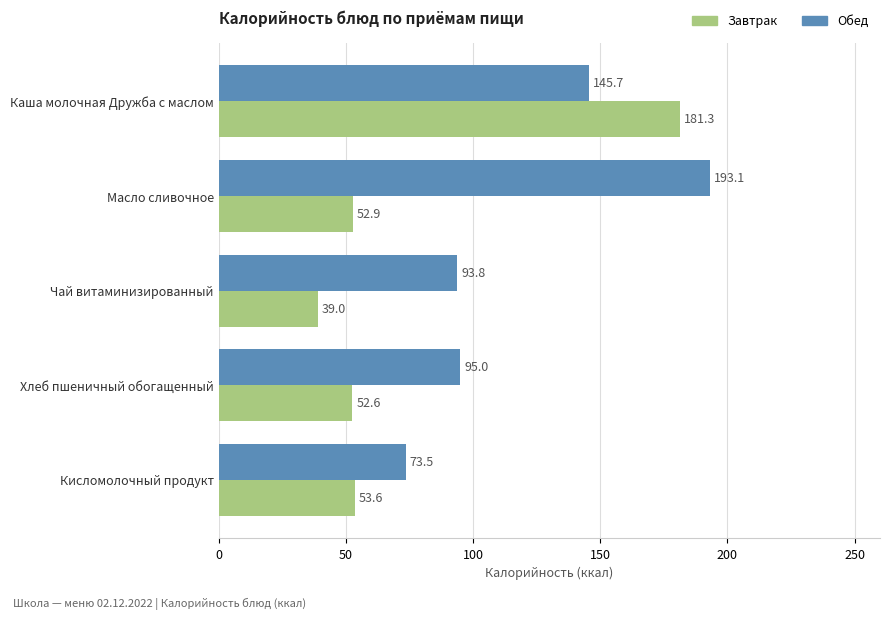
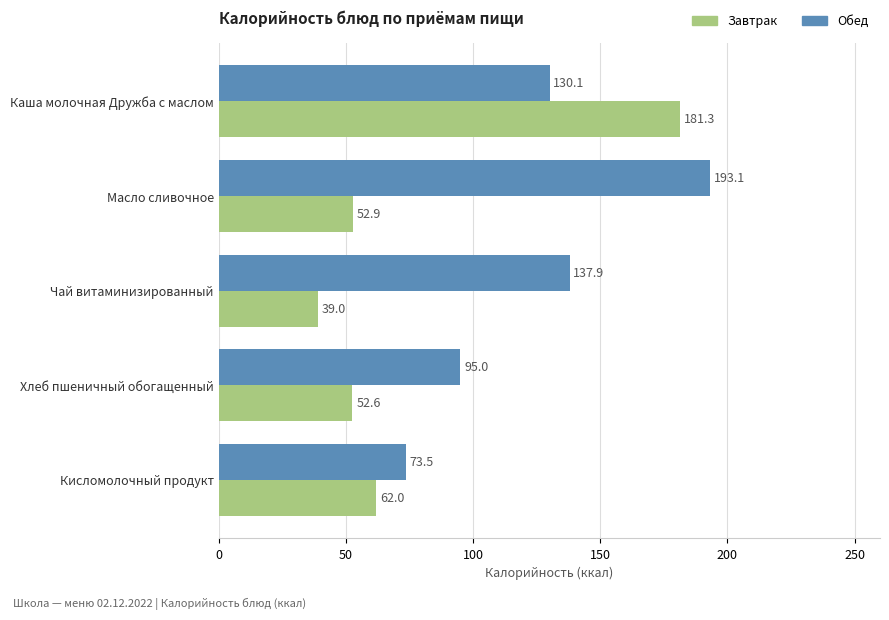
Обед, Каша молочная Дружба с маслом: 145.7 -> 130.1
Обед, Чай витаминизированный: 93.8 -> 137.9
Завтрак, Кисломолочный продукт: 53.6 -> 62.0
